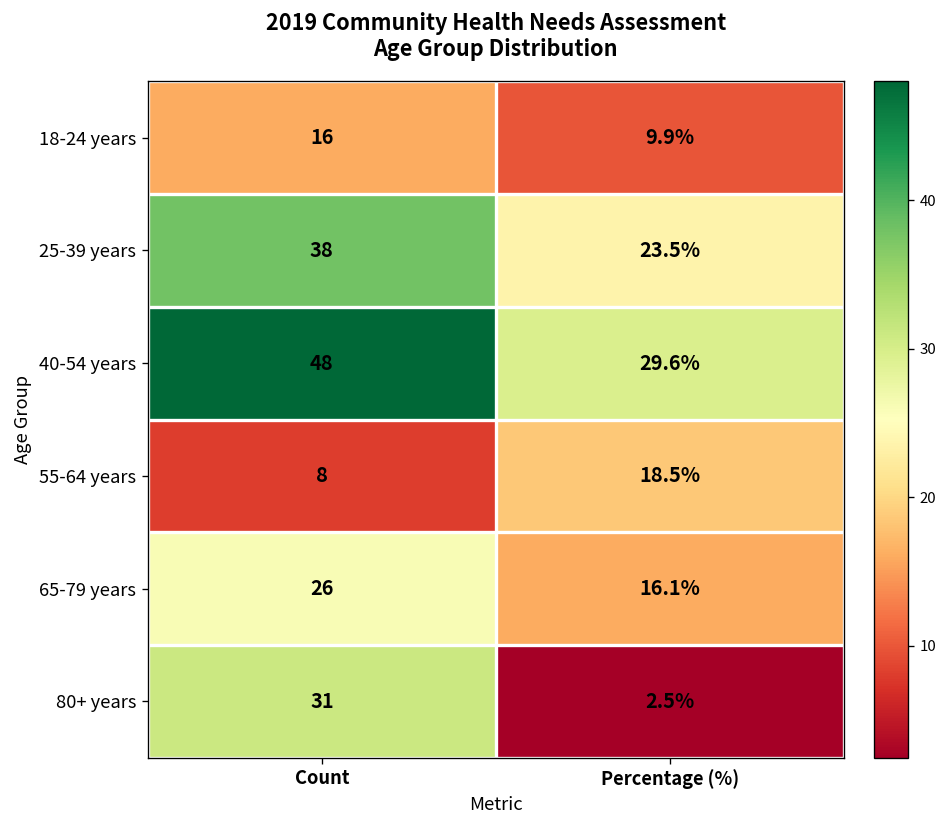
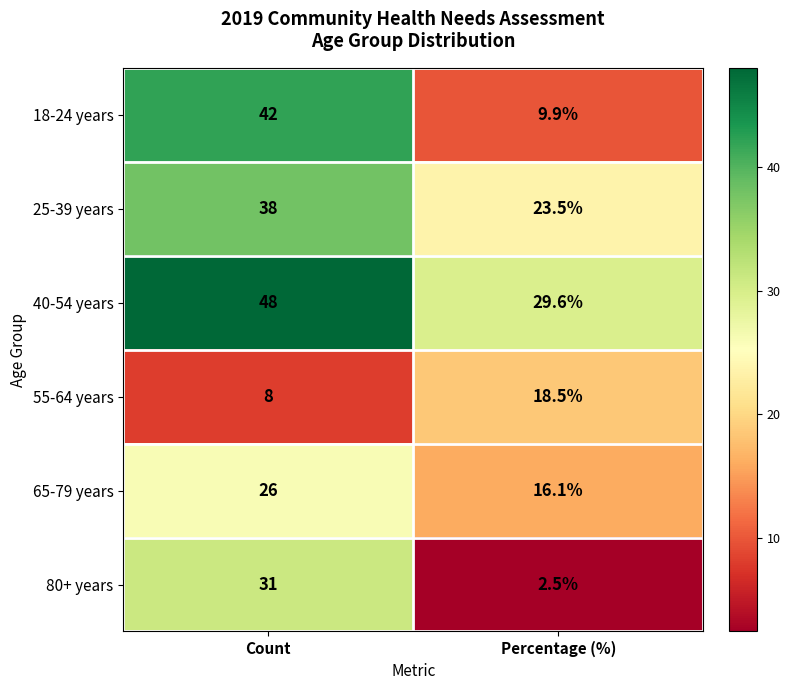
18-24 years, Count: 16 -> 42
